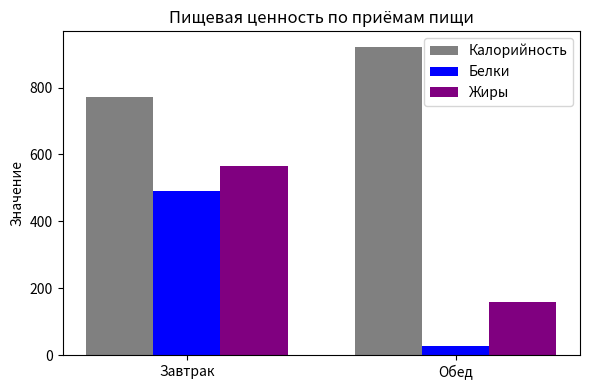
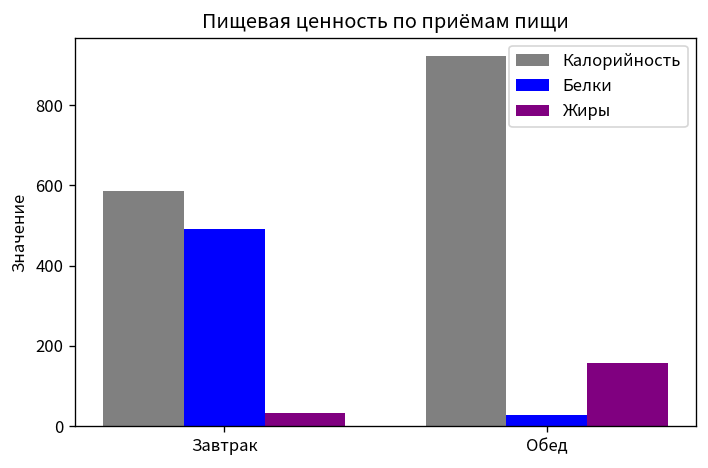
Калорийность, Завтрак: 770 -> 590
Жиры, Завтрак: 560 -> 30
